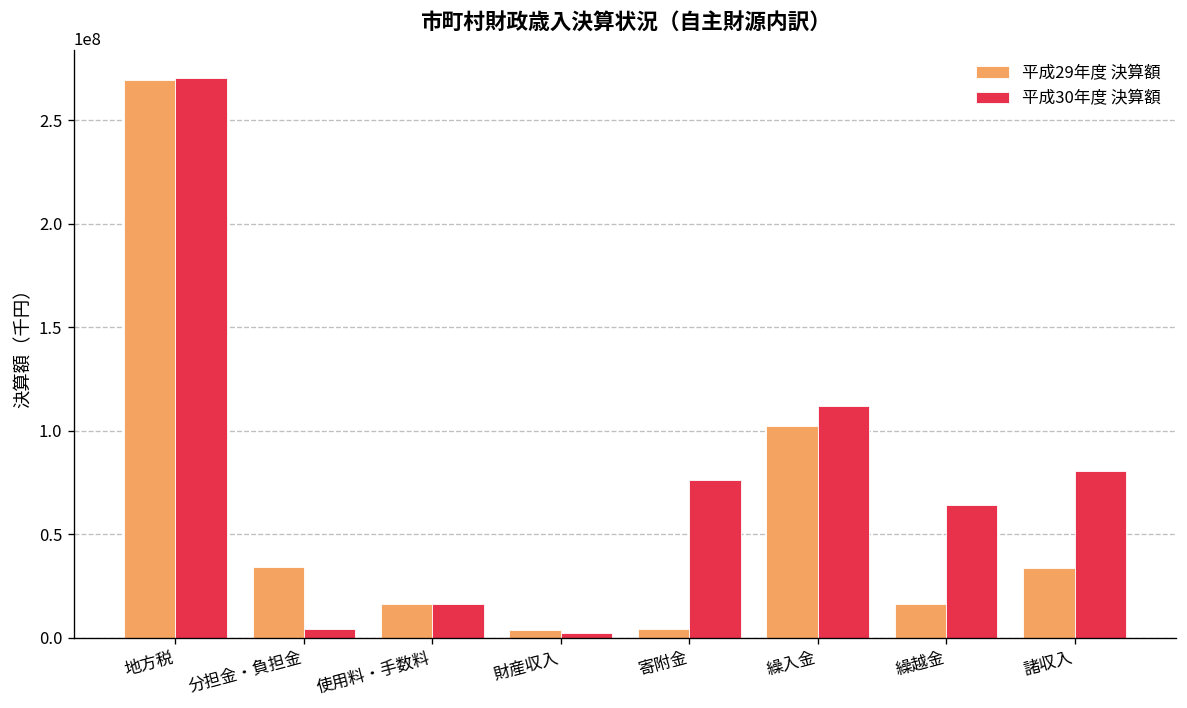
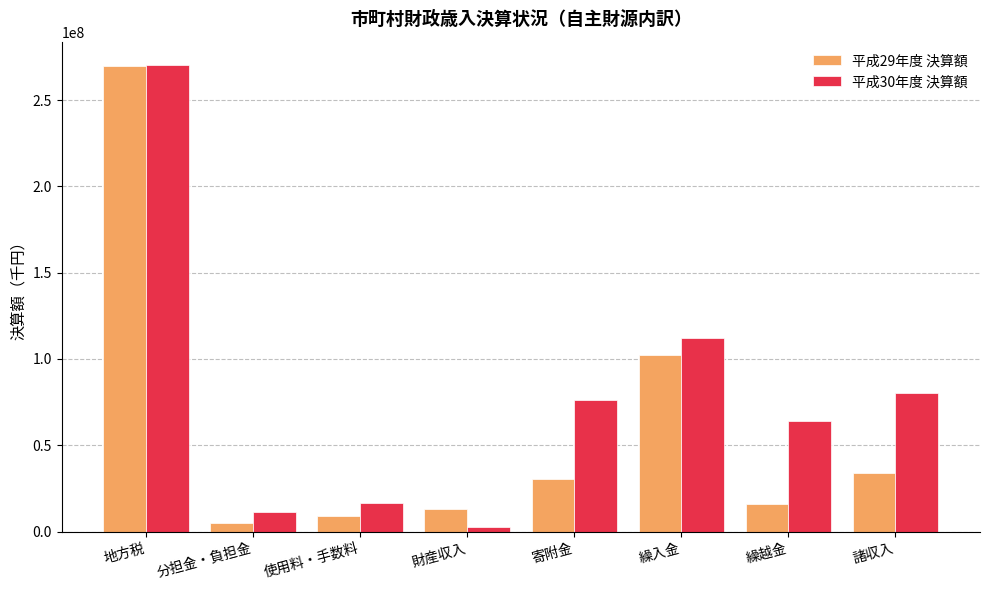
平成29年度 決算額, 分担金・負担金: 34000000 -> 5000000
平成30年度 決算額, 分担金・負担金: 5000000 -> 11000000
平成29年度 決算額, 使用料・手数料: 16000000 -> 9000000
平成29年度 決算額, 財産収入: 4000000 -> 13000000
平成29年度 決算額, 寄附金: 4000000 -> 30000000
